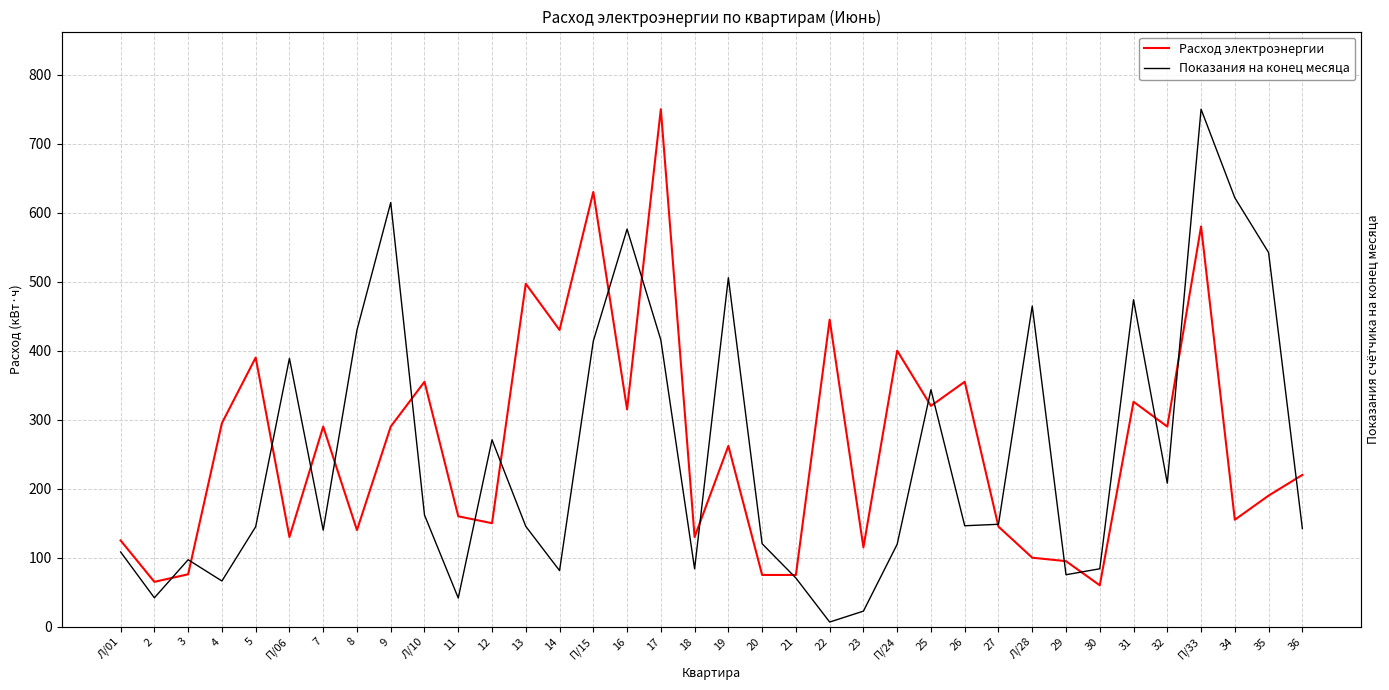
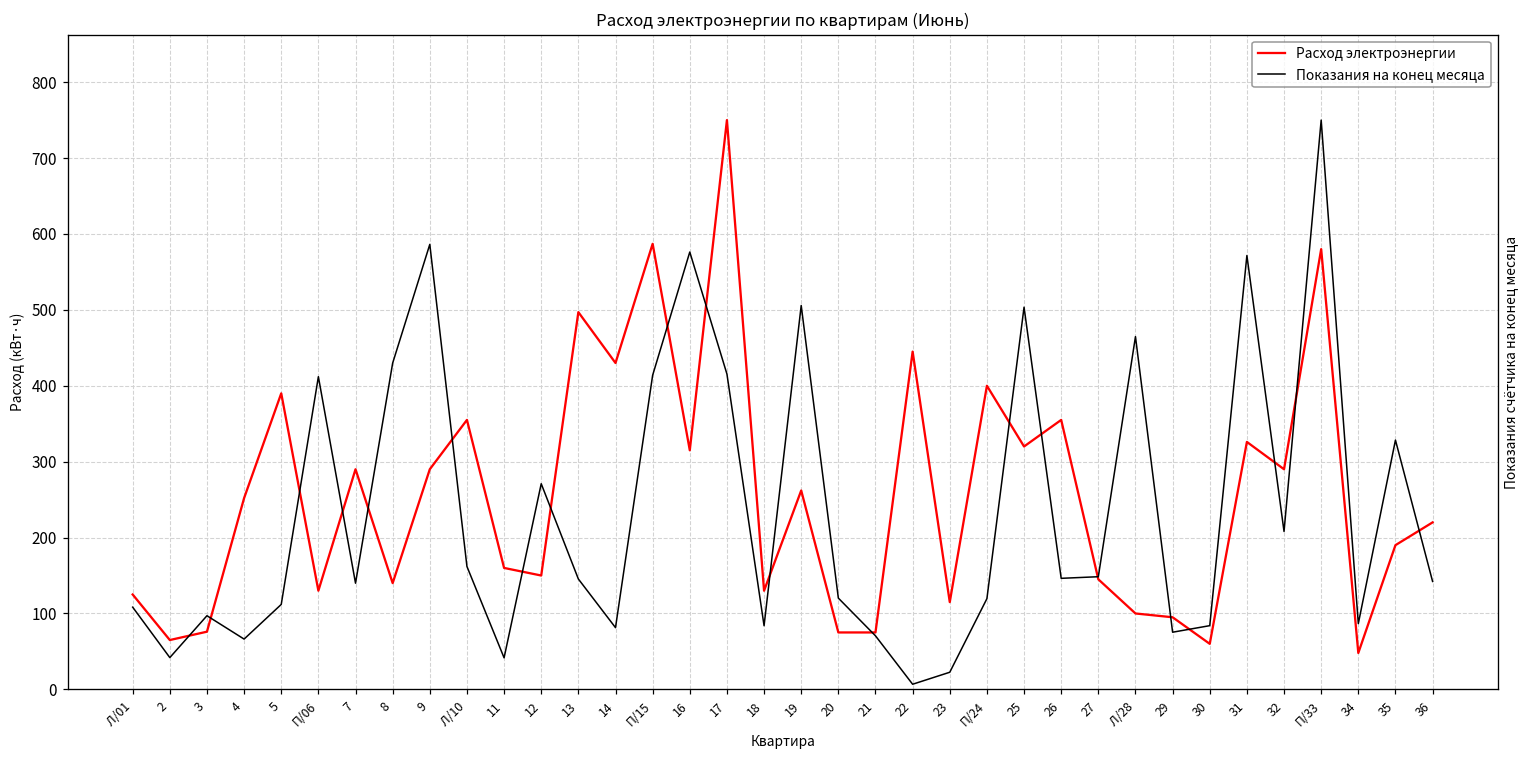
Расход электроэнергии, 4: 300 -> 250
Показания на конец месяца, 5: 140 -> 110
Показания на конец месяца, П/06: 390 -> 410
Показания на конец месяца, 9: 610 -> 590
Расход электроэнергии, П/15: 630 -> 590
Показания на конец месяца, 25: 340 -> 500
Показания на конец месяца, 31: 470 -> 570
Расход электроэнергии, 34: 160 -> 50
Показания на конец месяца, 34: 620 -> 90
Показания на конец месяца, 35: 540 -> 330
